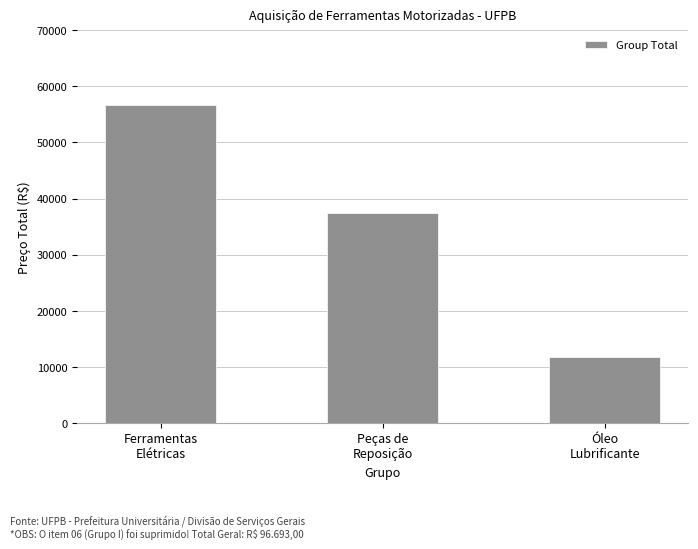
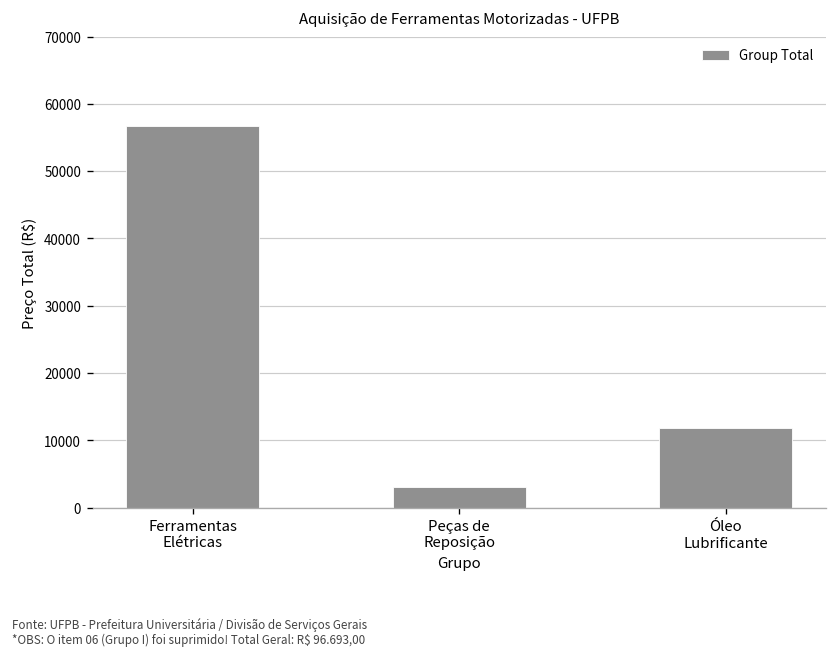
Peças de Reposição: 37000 -> 3000
